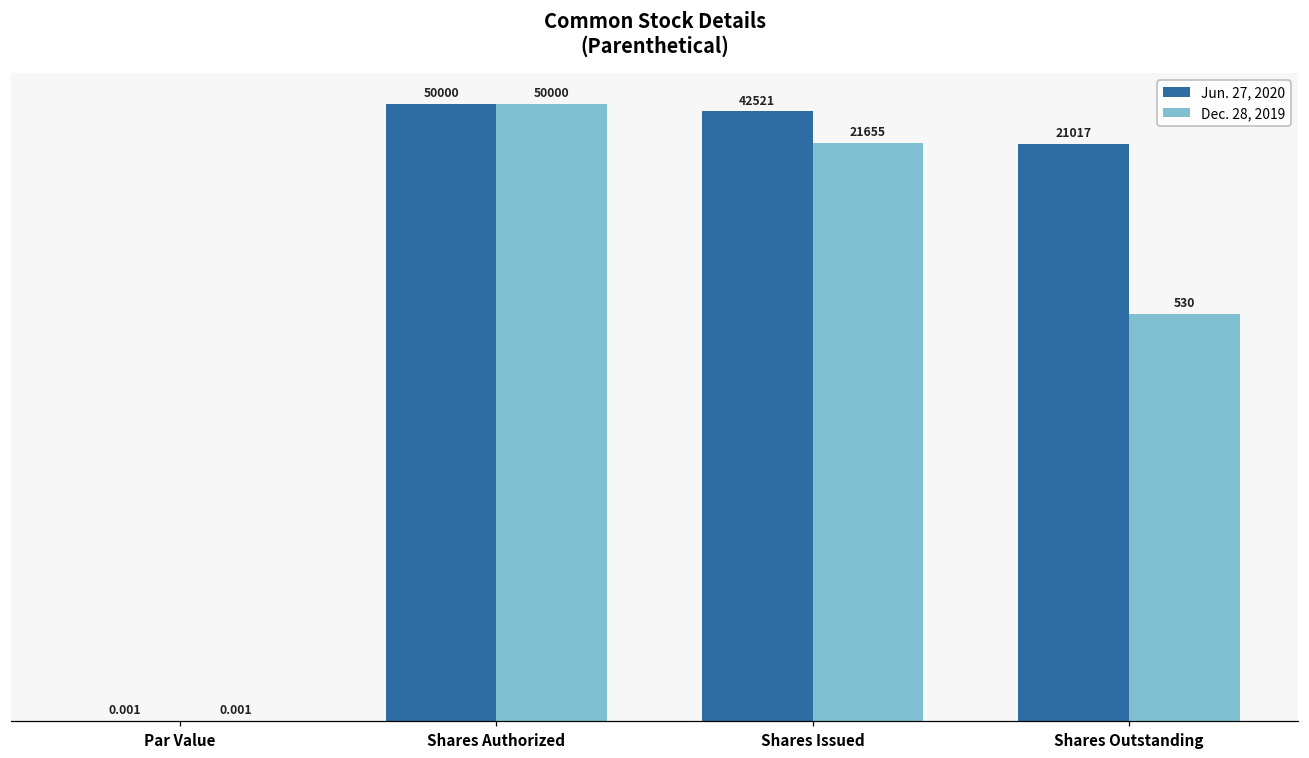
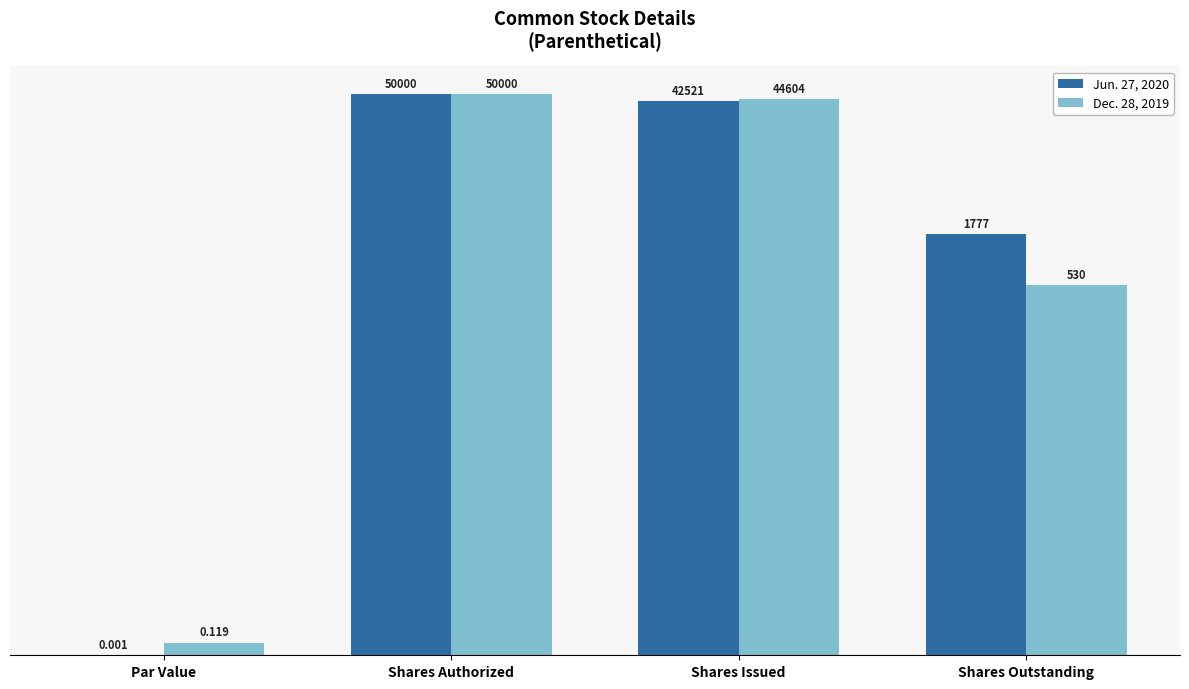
Dec. 28, 2019, Par Value: 0.001 -> 0.119
Dec. 28, 2019, Shares Issued: 21655 -> 44604
Jun. 27, 2020, Shares Outstanding: 21017 -> 1777
